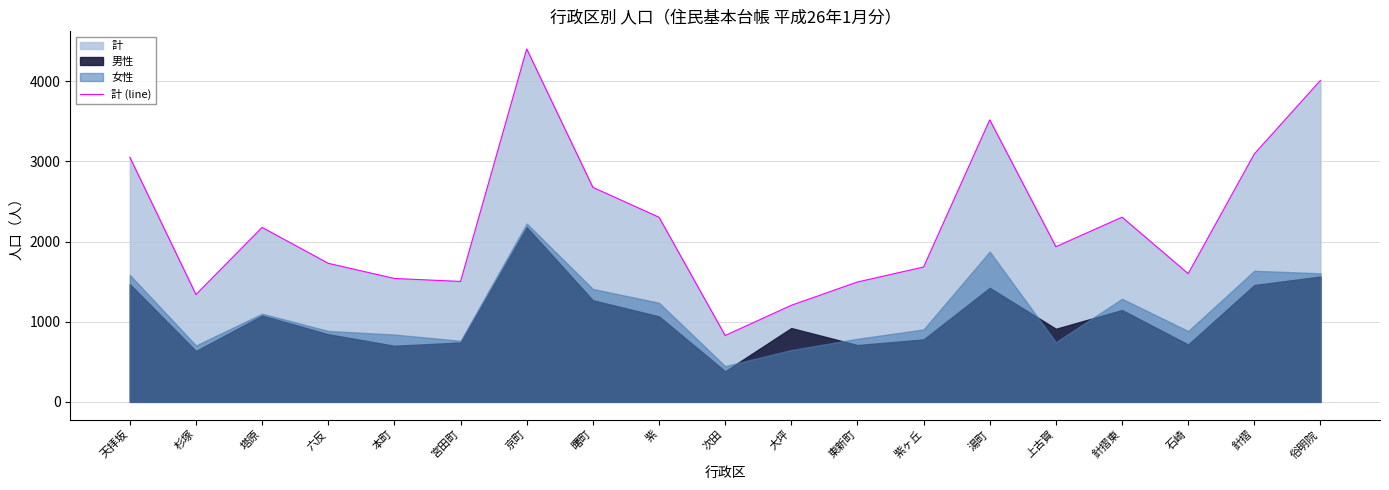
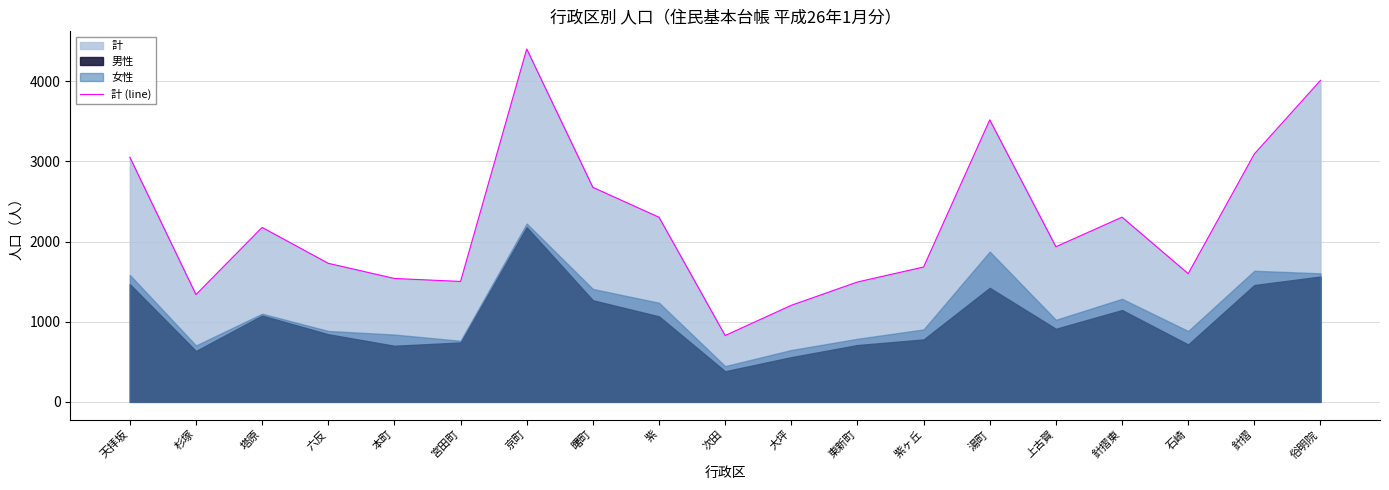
男性, 大坪: 900 -> 600
女性, 上古賀: 700 -> 1000
